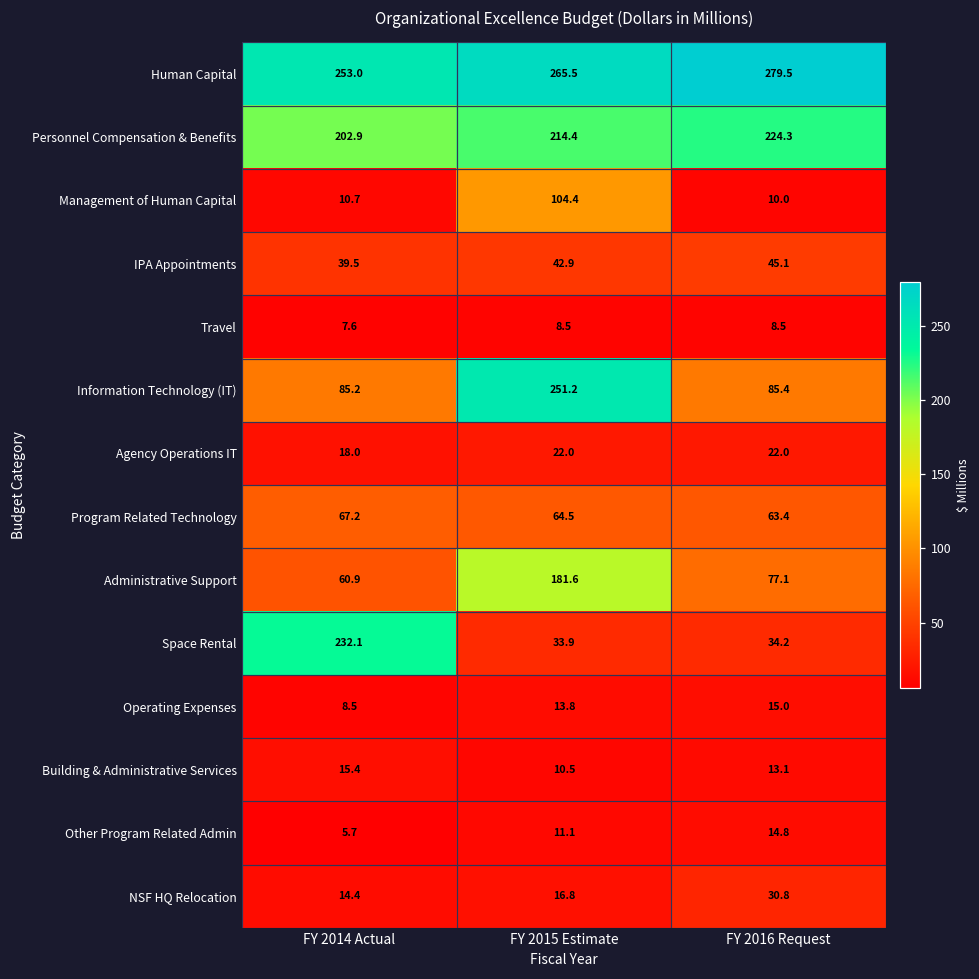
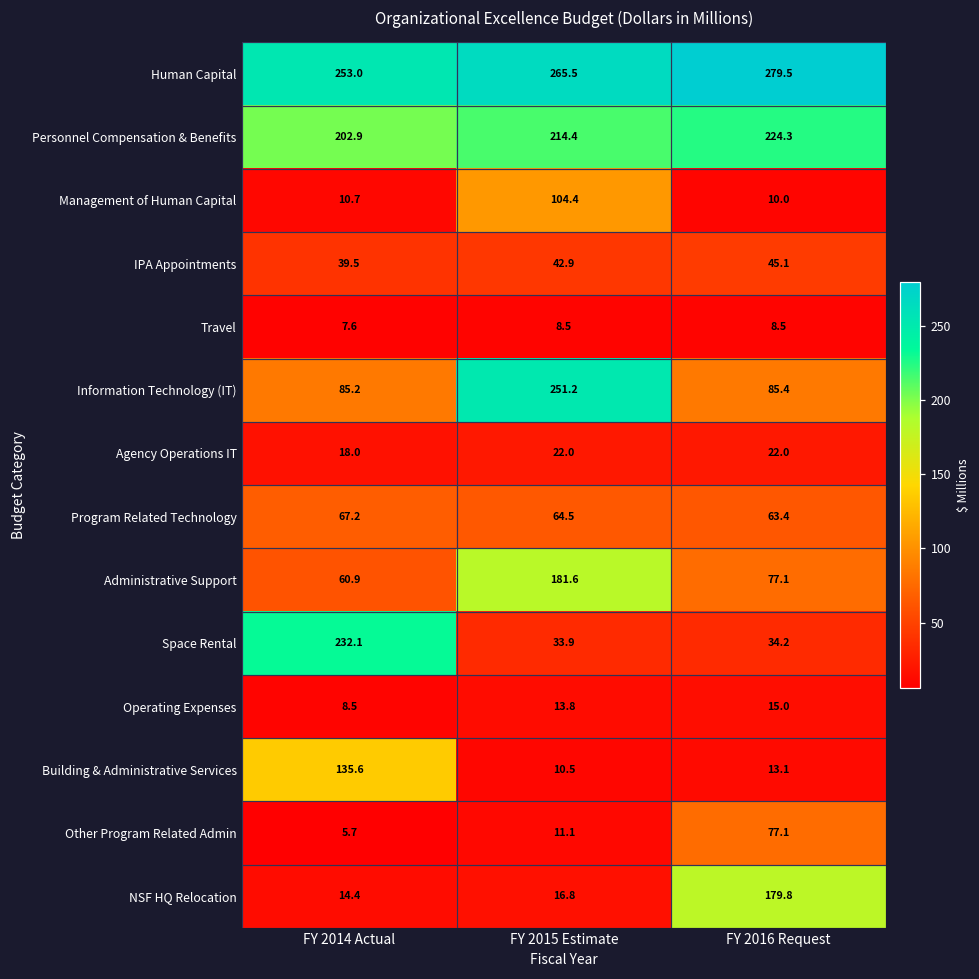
Building & Administrative Services, FY 2014 Actual: 15.4 -> 135.6
Other Program Related Admin, FY 2016 Request: 14.8 -> 77.1
NSF HQ Relocation, FY 2016 Request: 30.8 -> 179.8
